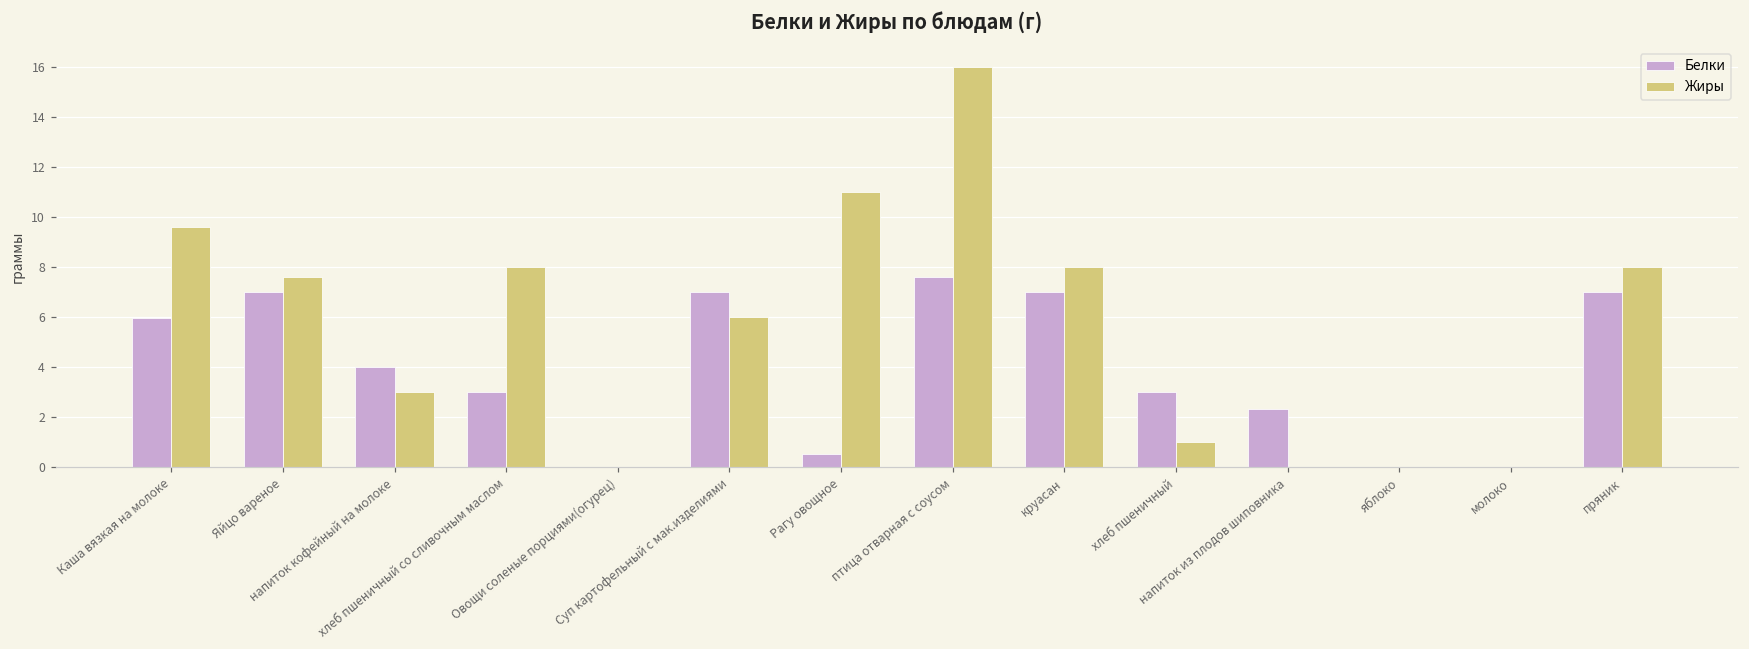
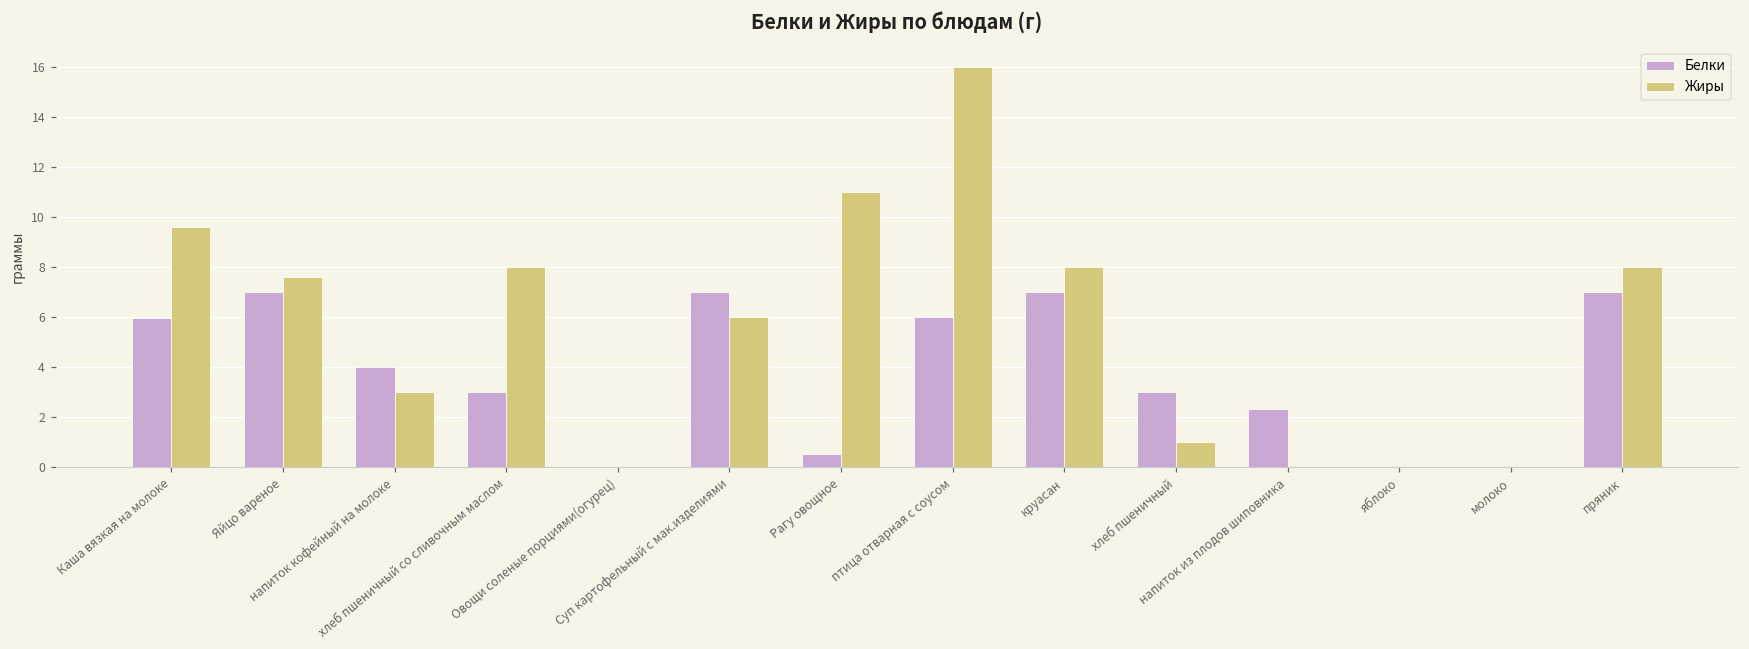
Белки, птица отварная с соусом: 7.6 -> 6.0
